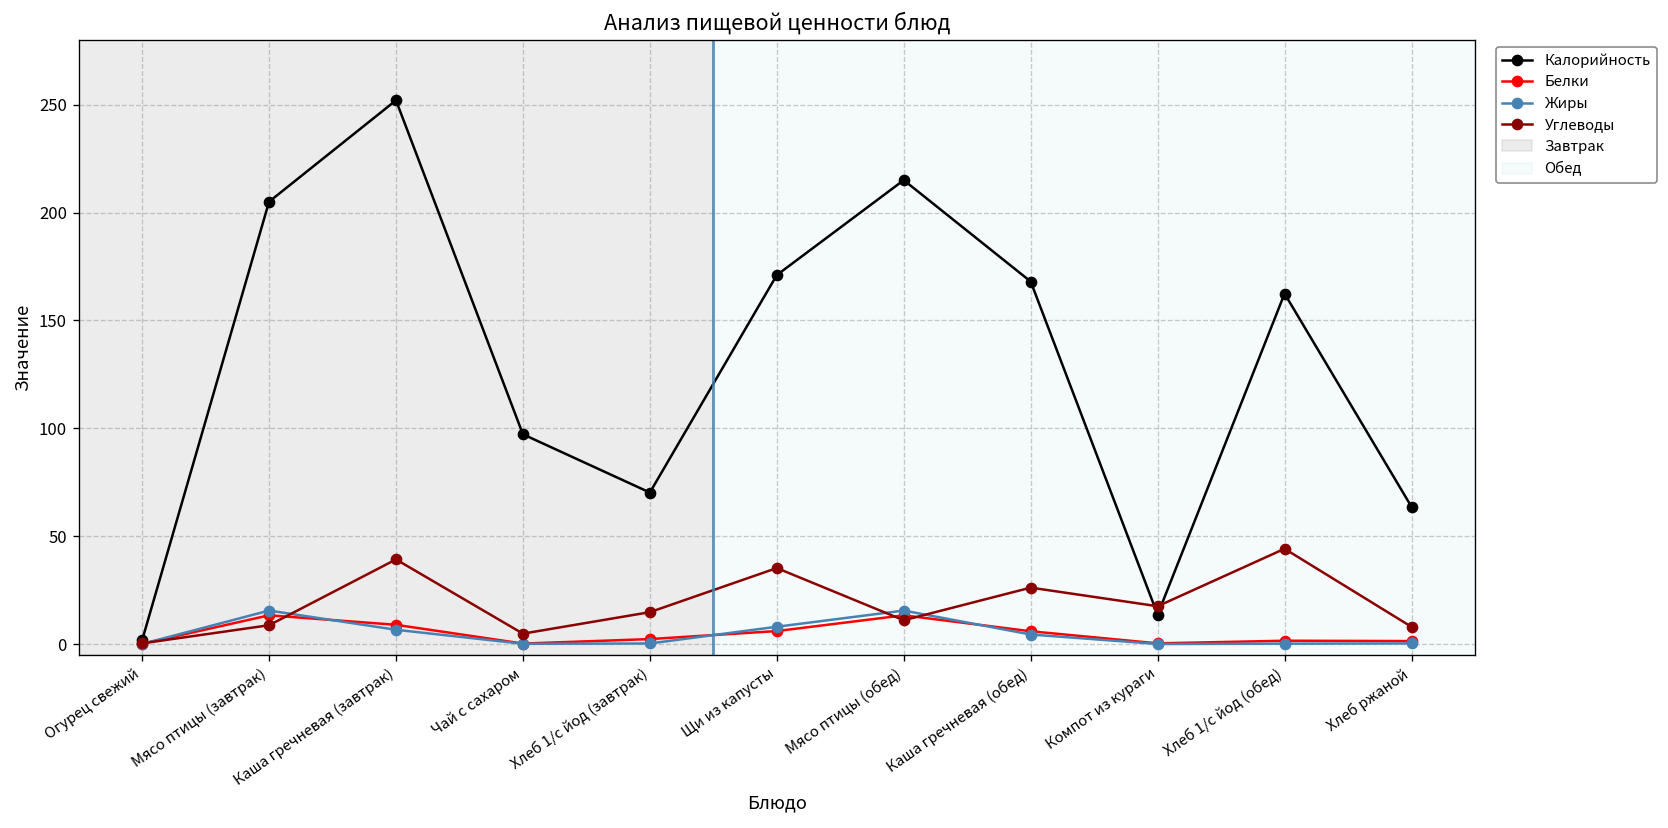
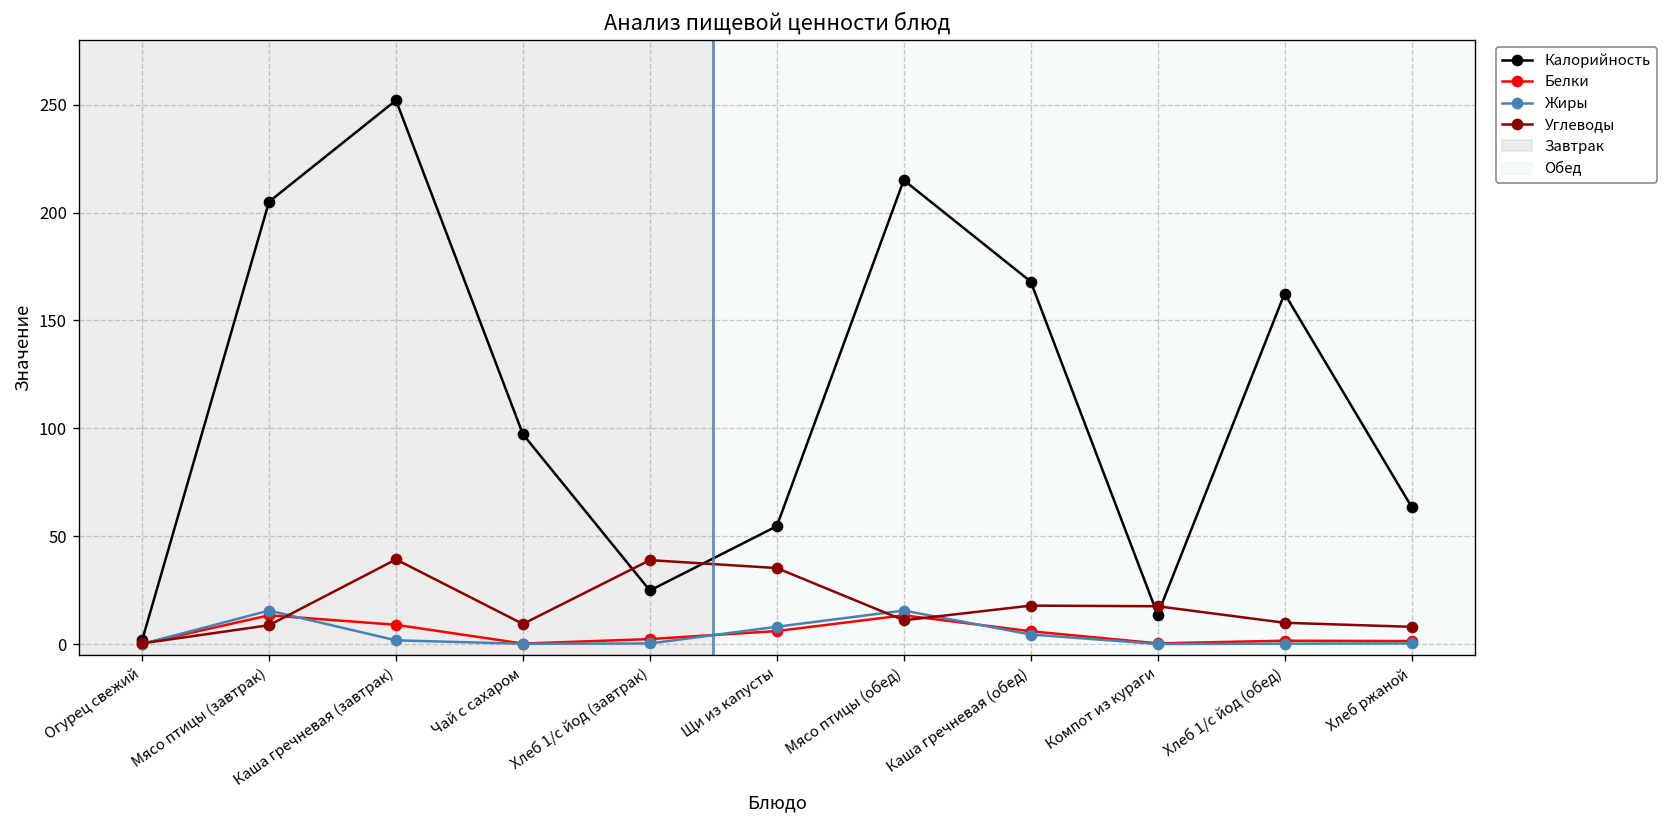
Жиры, Каша гречневая (завтрак): 7 -> 2
Углеводы, Чай с сахаром: 5 -> 9
Калорийность, Хлеб 1/с йод (завтрак): 70 -> 25
Углеводы, Хлеб 1/с йод (завтрак): 15 -> 39
Калорийность, Щи из капусты: 171 -> 55
Углеводы, Каша гречневая (обед): 26 -> 18
Углеводы, Хлеб 1/с йод (обед): 44 -> 10
